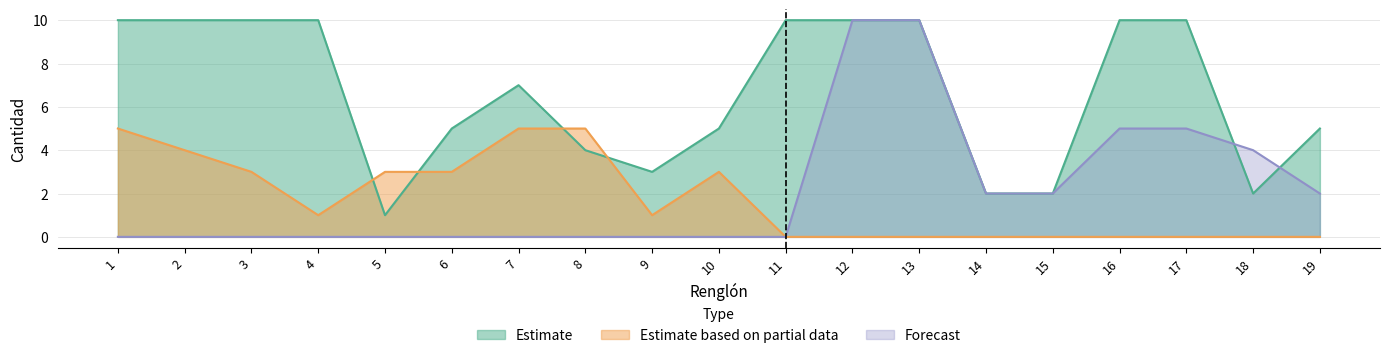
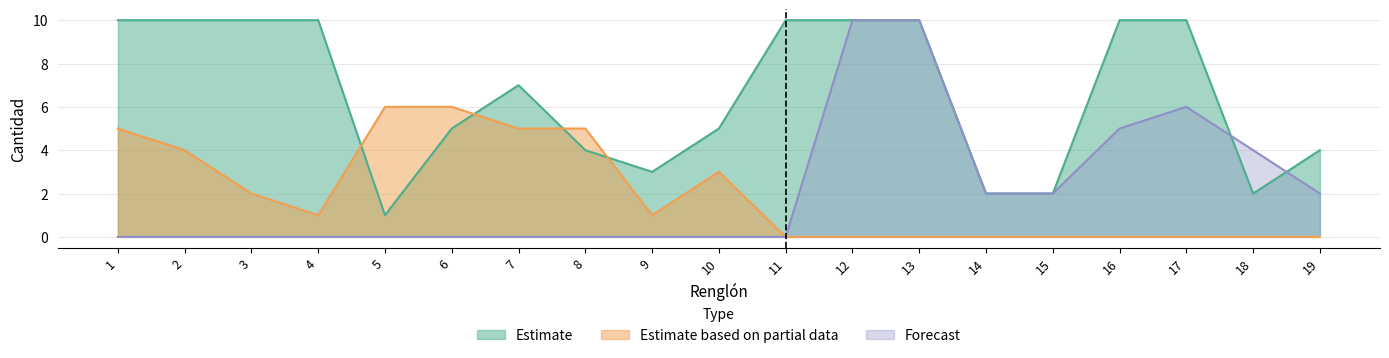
Estimate based on partial data, 3: 3 -> 2
Estimate based on partial data, 5: 3 -> 6
Estimate based on partial data, 6: 3 -> 6
Forecast, 17: 5 -> 6
Estimate, 19: 5 -> 4
